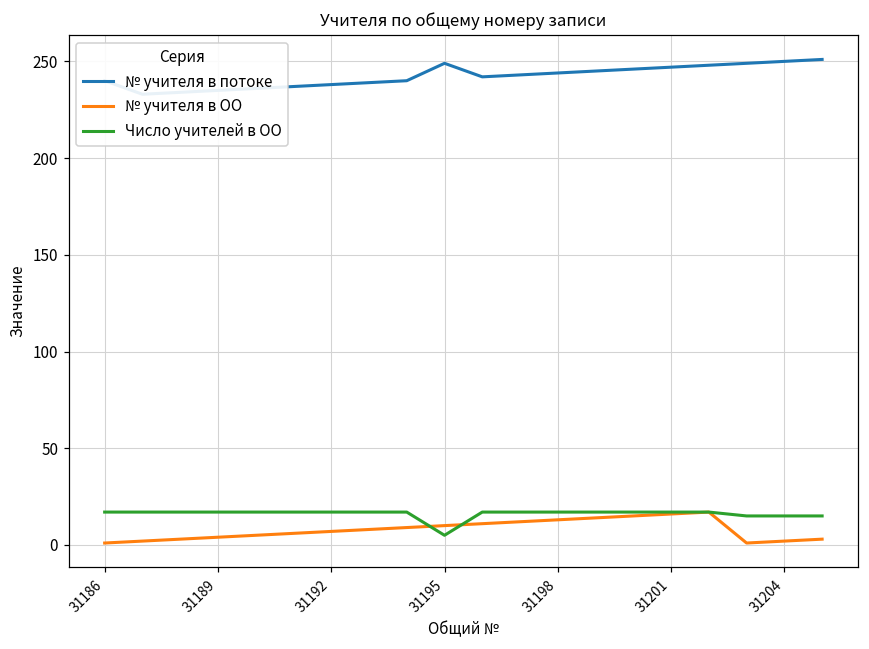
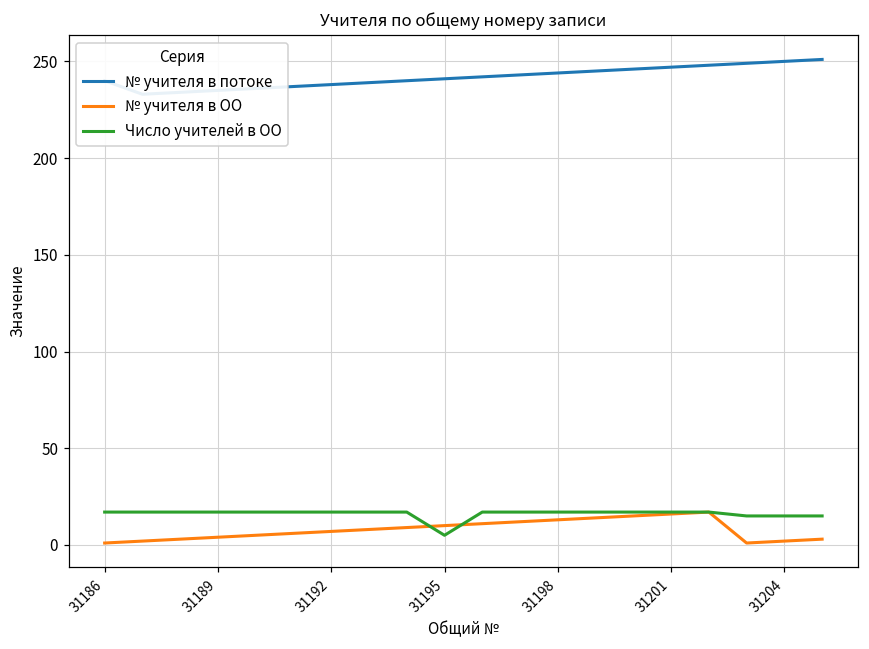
№ учителя в потоке, 31195: 249 -> 241
